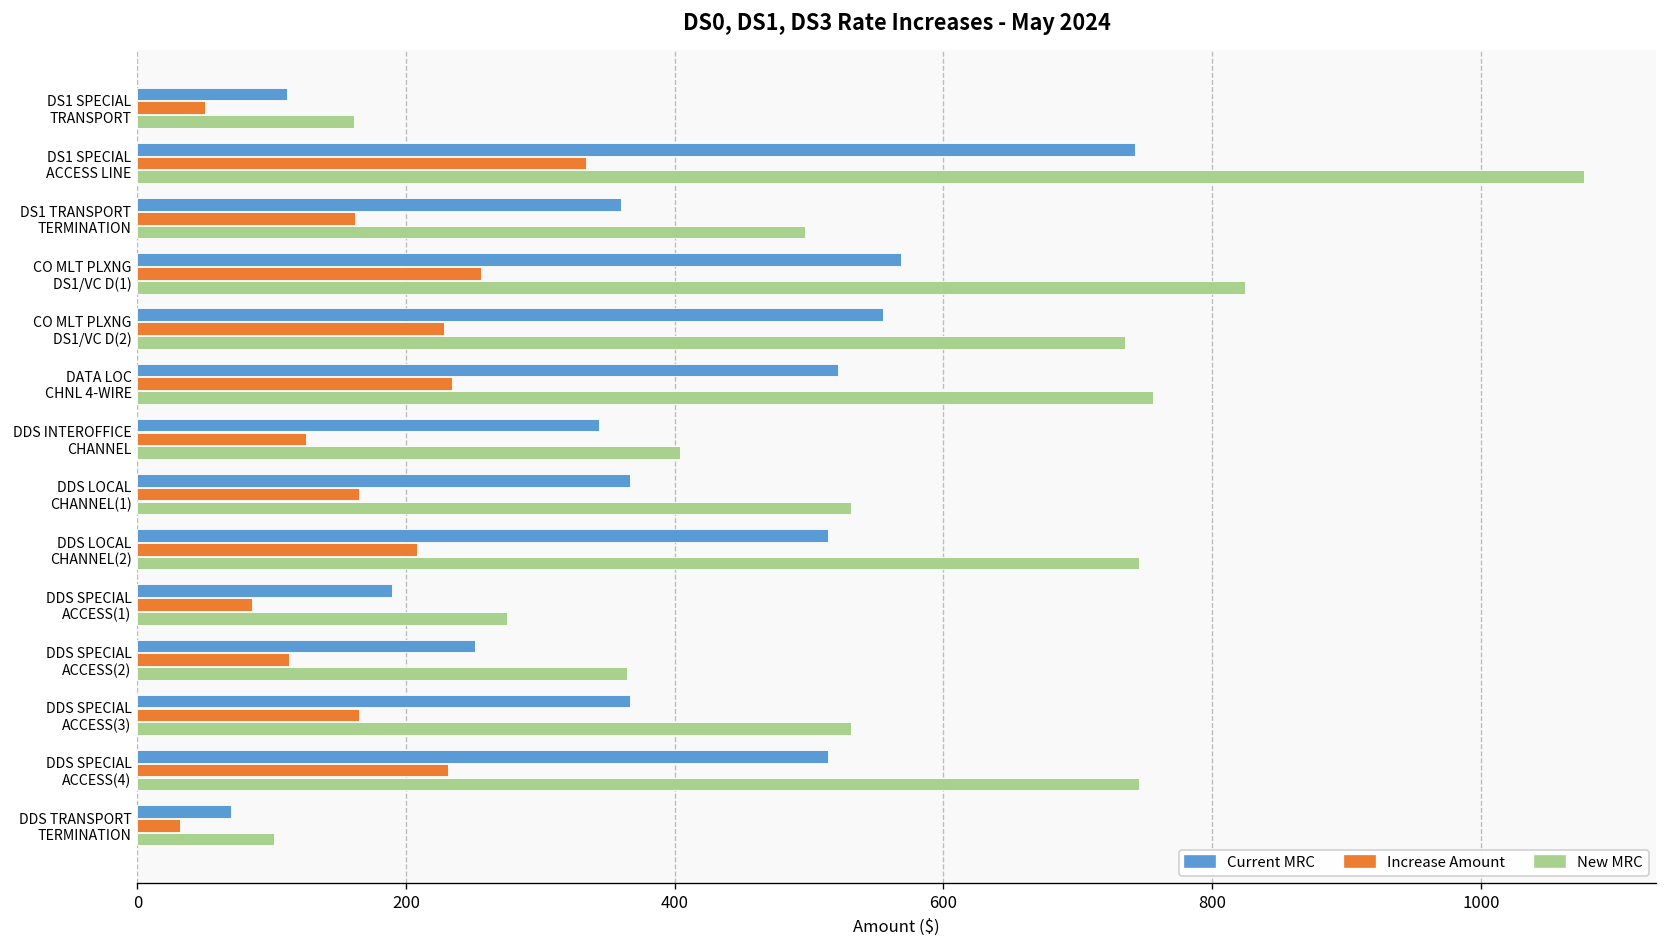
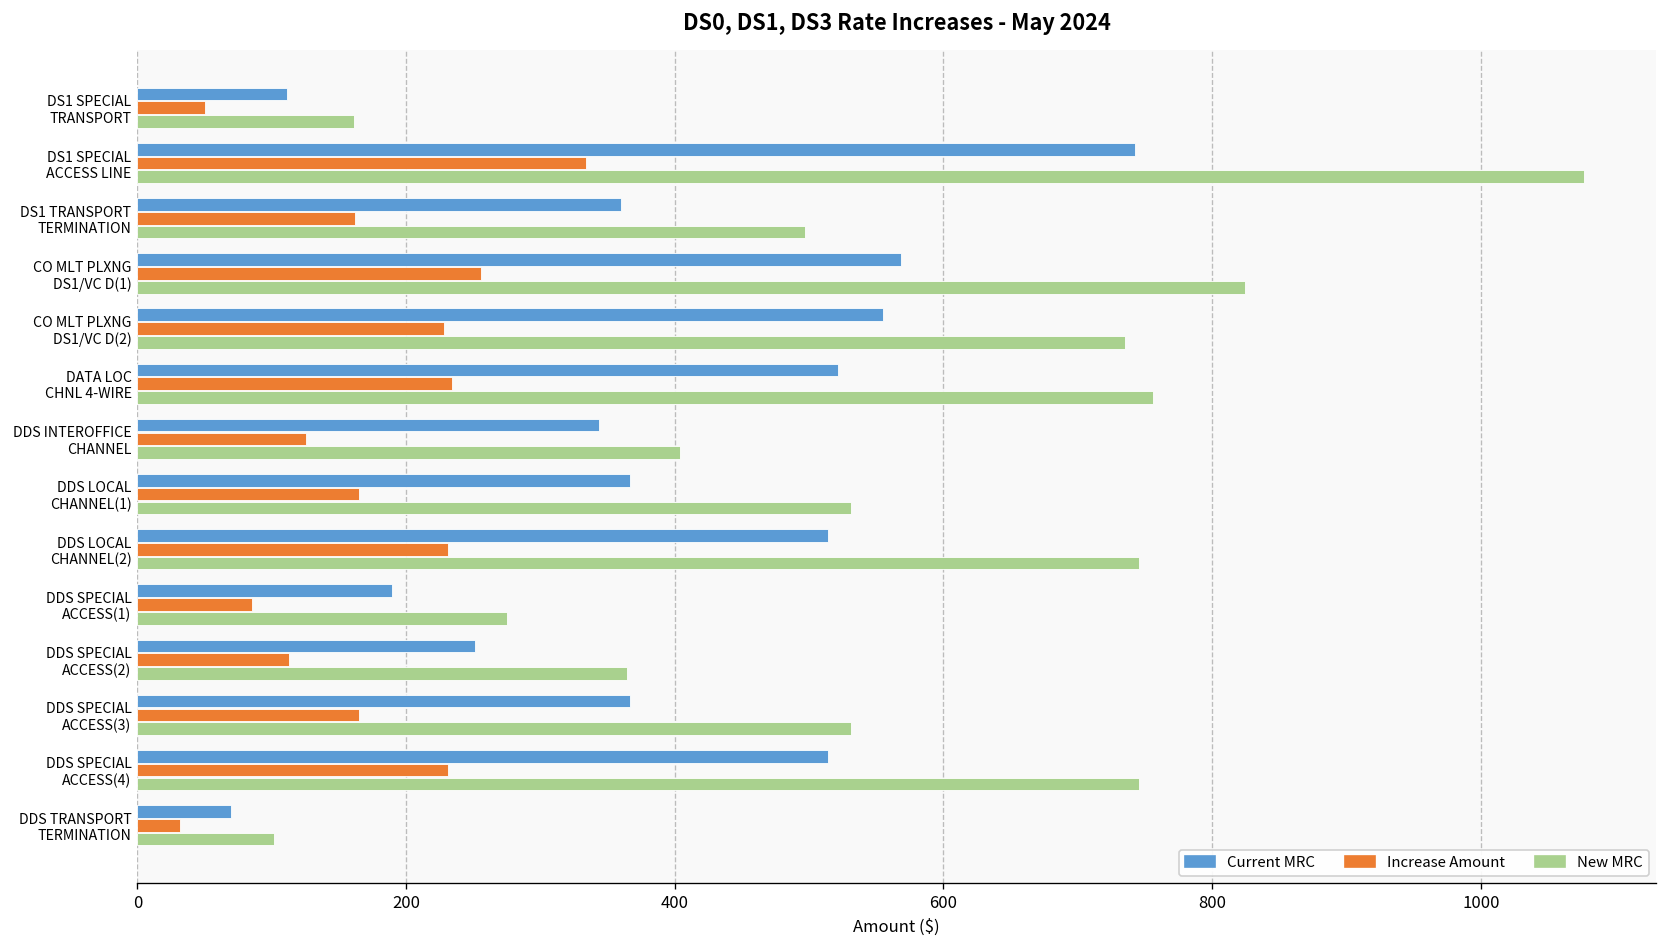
Increase Amount, DDS LOCAL CHANNEL(2): 208 -> 231
